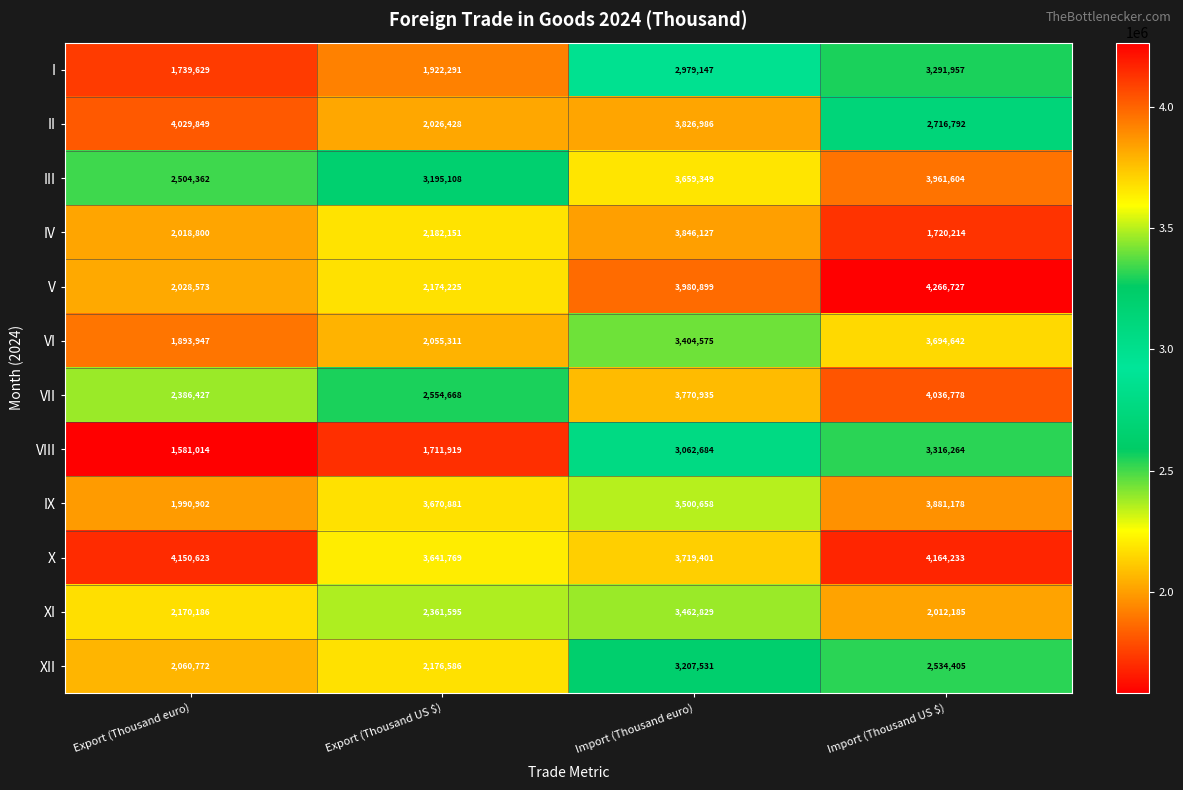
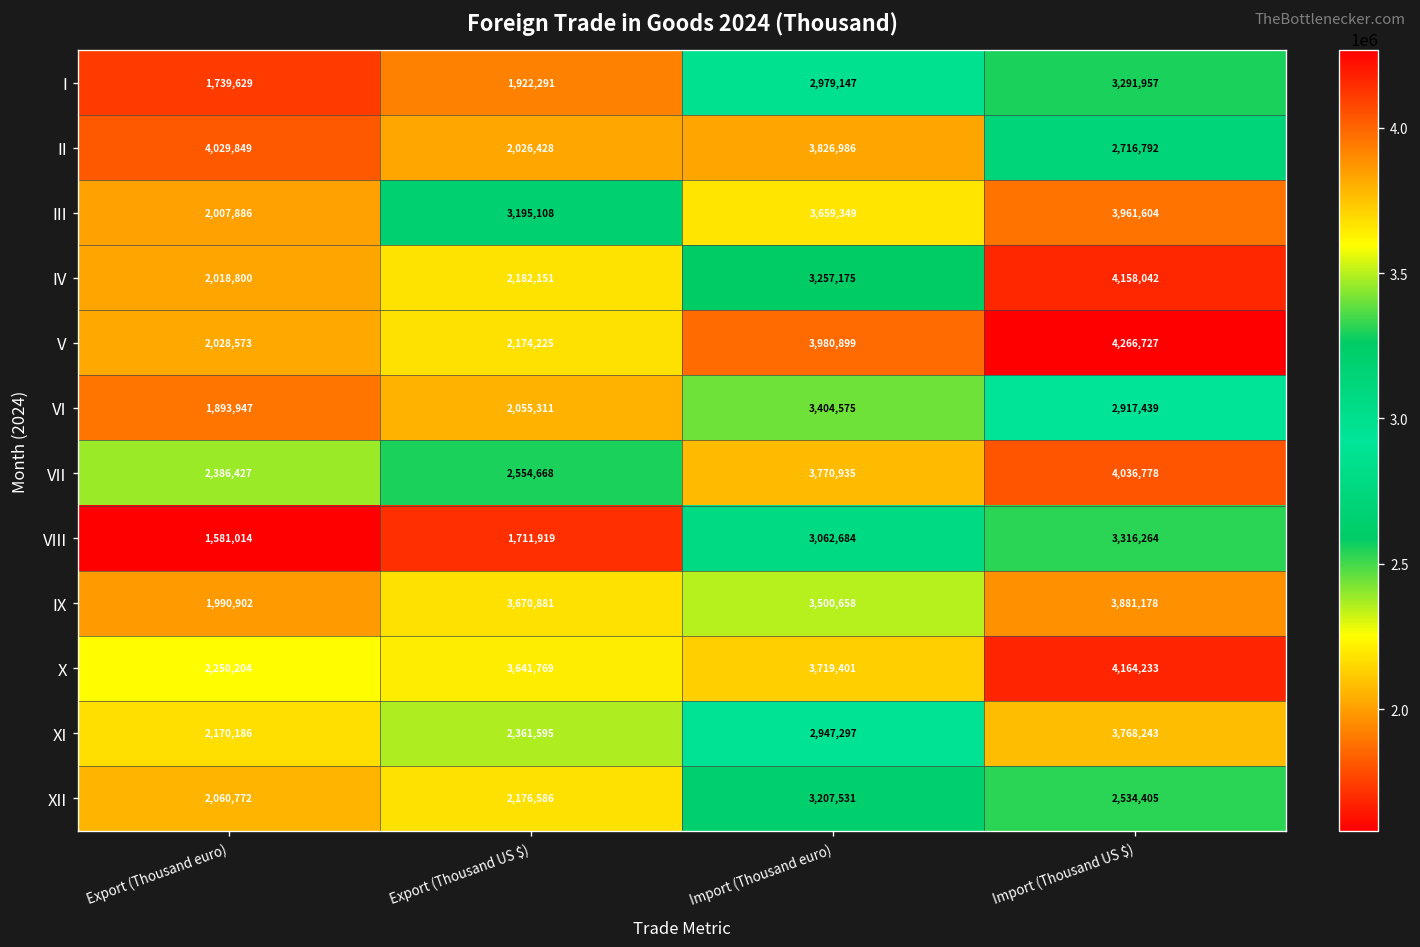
III, Export (Thousand euro): 2,504,362 -> 2,007,886
IV, Import (Thousand euro): 3,846,127 -> 3,257,175
IV, Import (Thousand US $): 1,720,214 -> 4,158,042
VI, Import (Thousand US $): 3,694,642 -> 2,917,439
X, Export (Thousand euro): 4,150,623 -> 2,250,204
XI, Import (Thousand euro): 3,462,829 -> 2,947,297
XI, Import (Thousand US $): 2,012,185 -> 3,768,243
